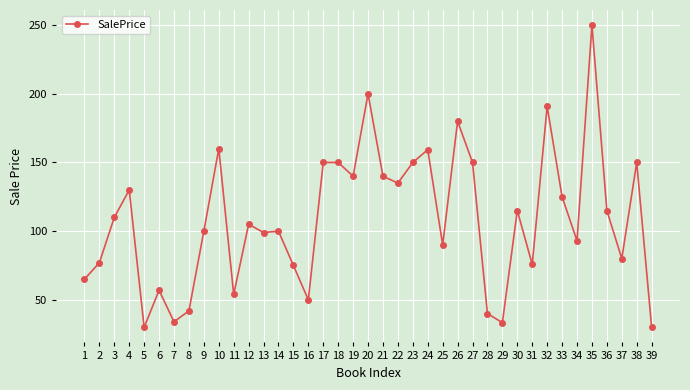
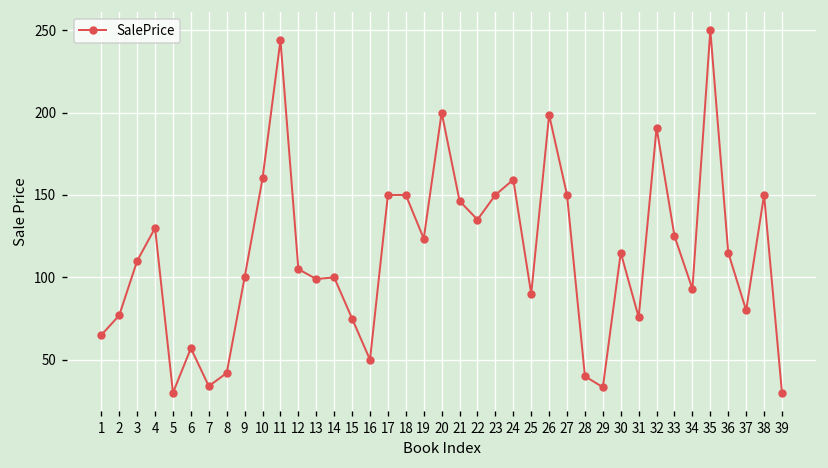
11: 54 -> 244
19: 140 -> 124
21: 140 -> 146
26: 180 -> 199
